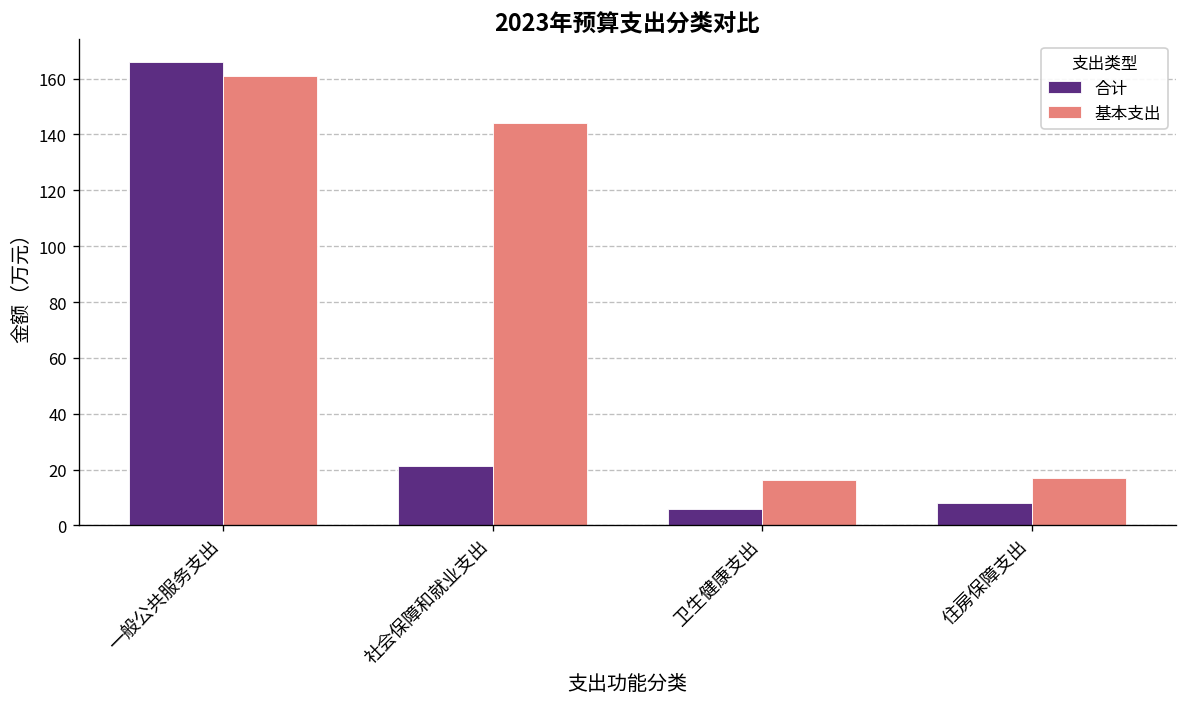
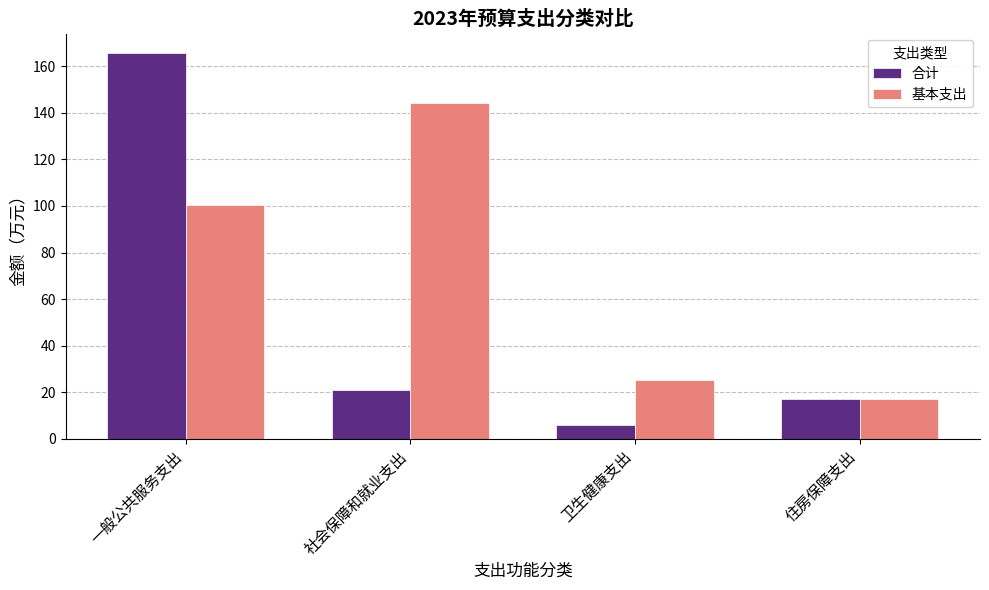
基本支出, 一般公共服务支出: 161 -> 100
基本支出, 卫生健康支出: 16 -> 25
合计, 住房保障支出: 8 -> 17
